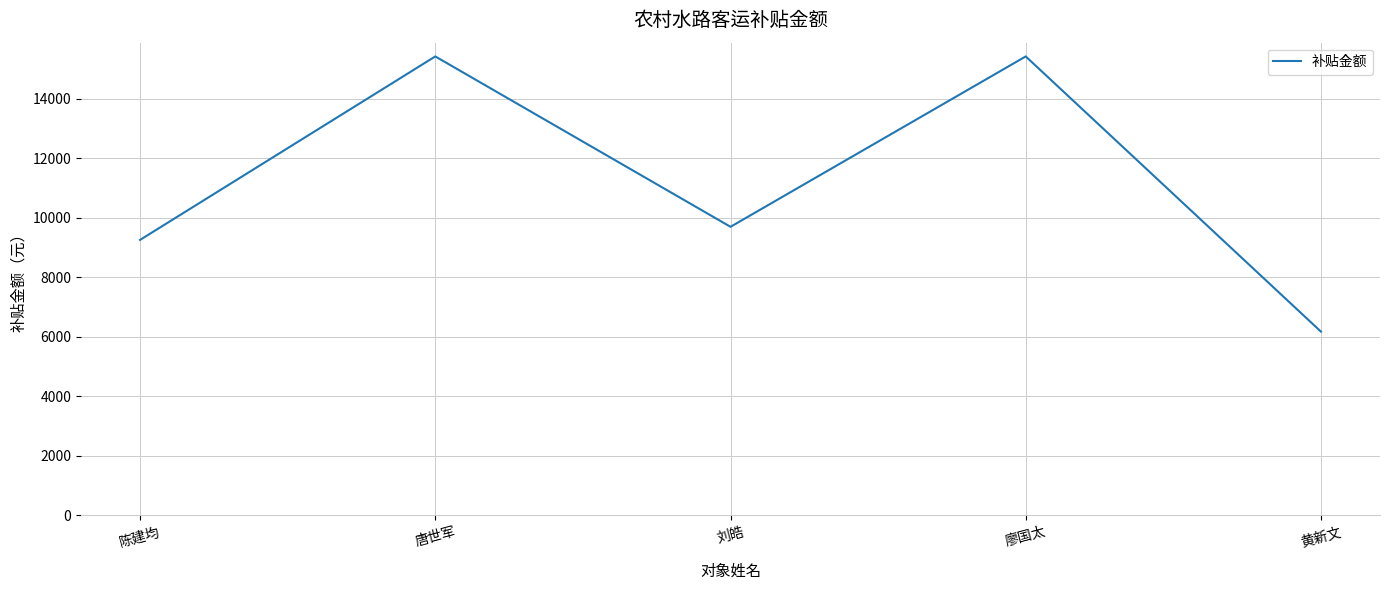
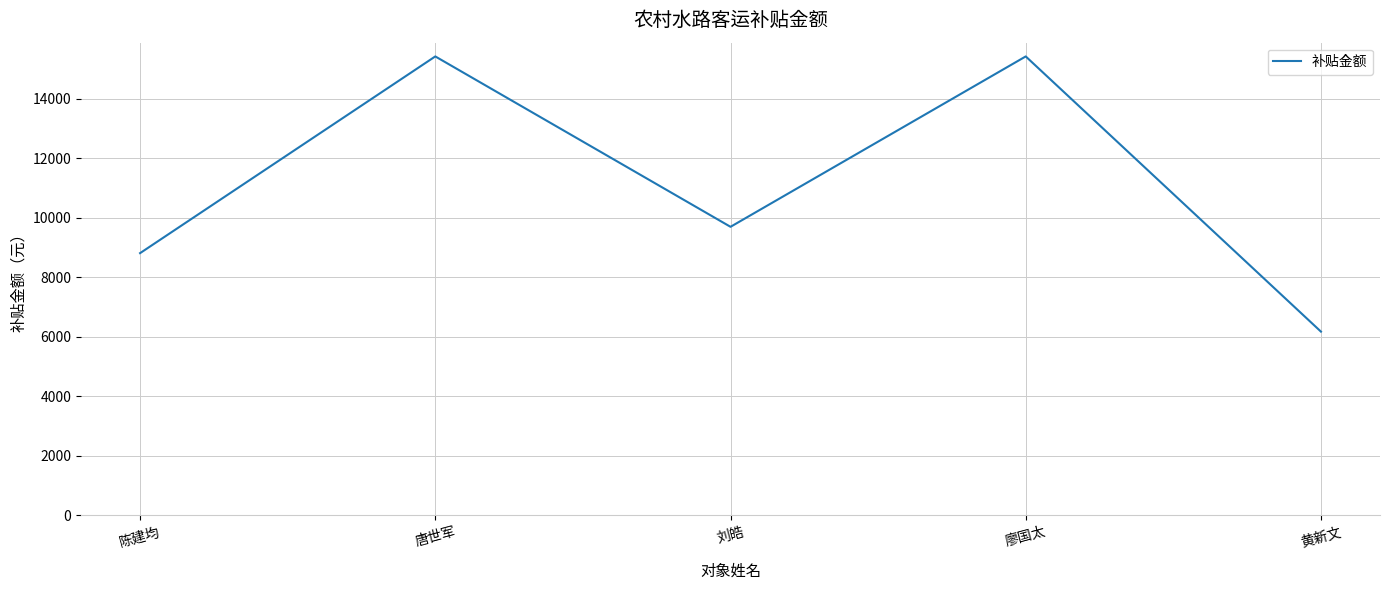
陈建均: 9300 -> 8800
